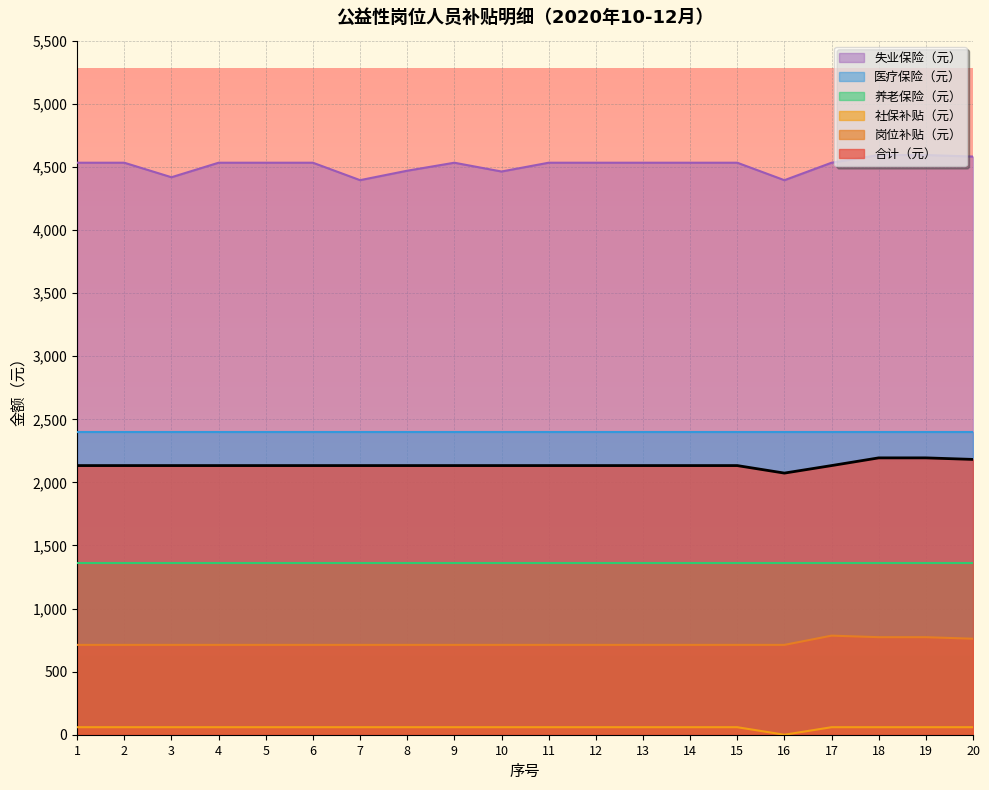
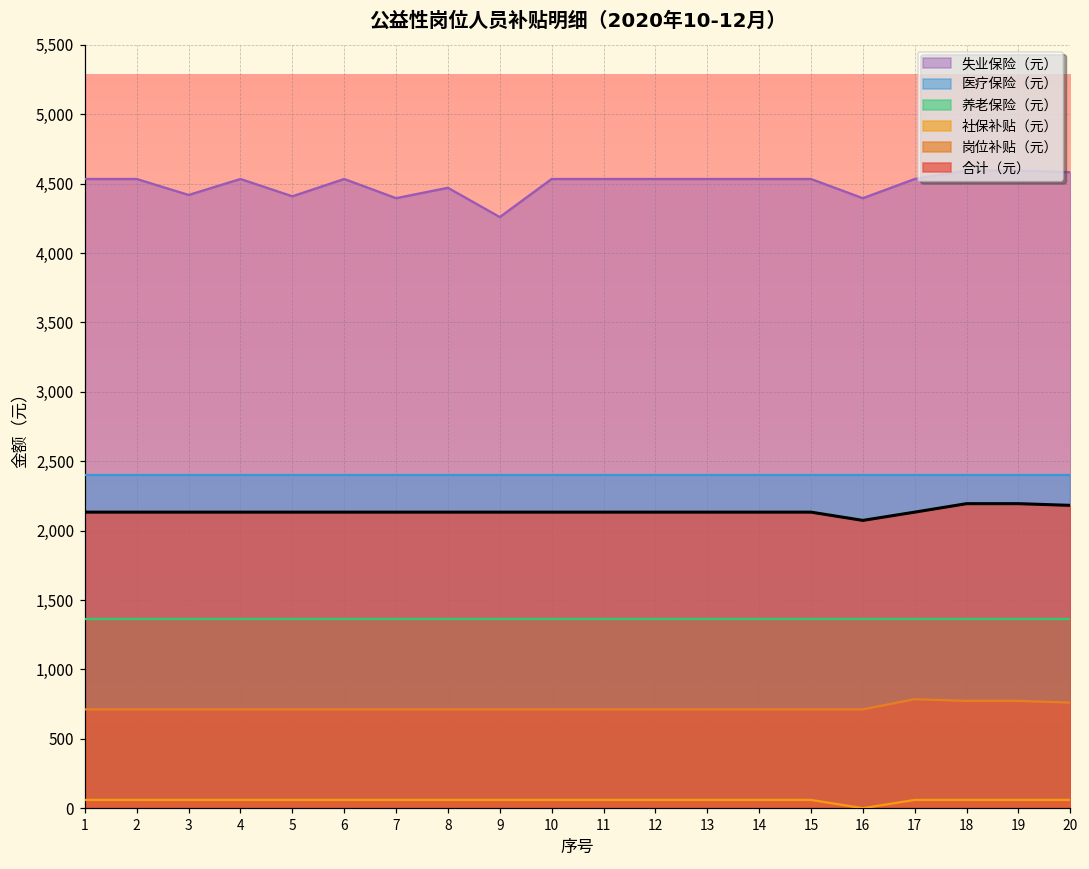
失业保险（元）, 5: 4,530 -> 4,410
失业保险（元）, 9: 4,530 -> 4,260
失业保险（元）, 10: 4,460 -> 4,530
